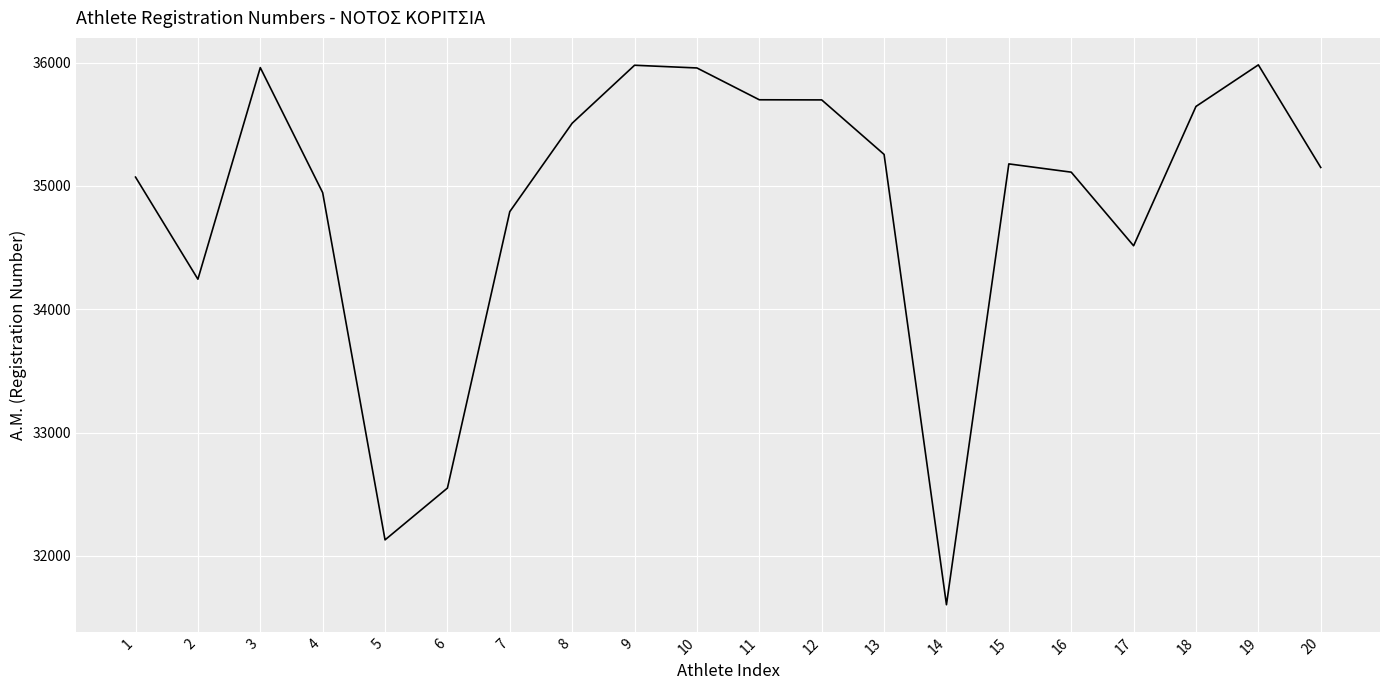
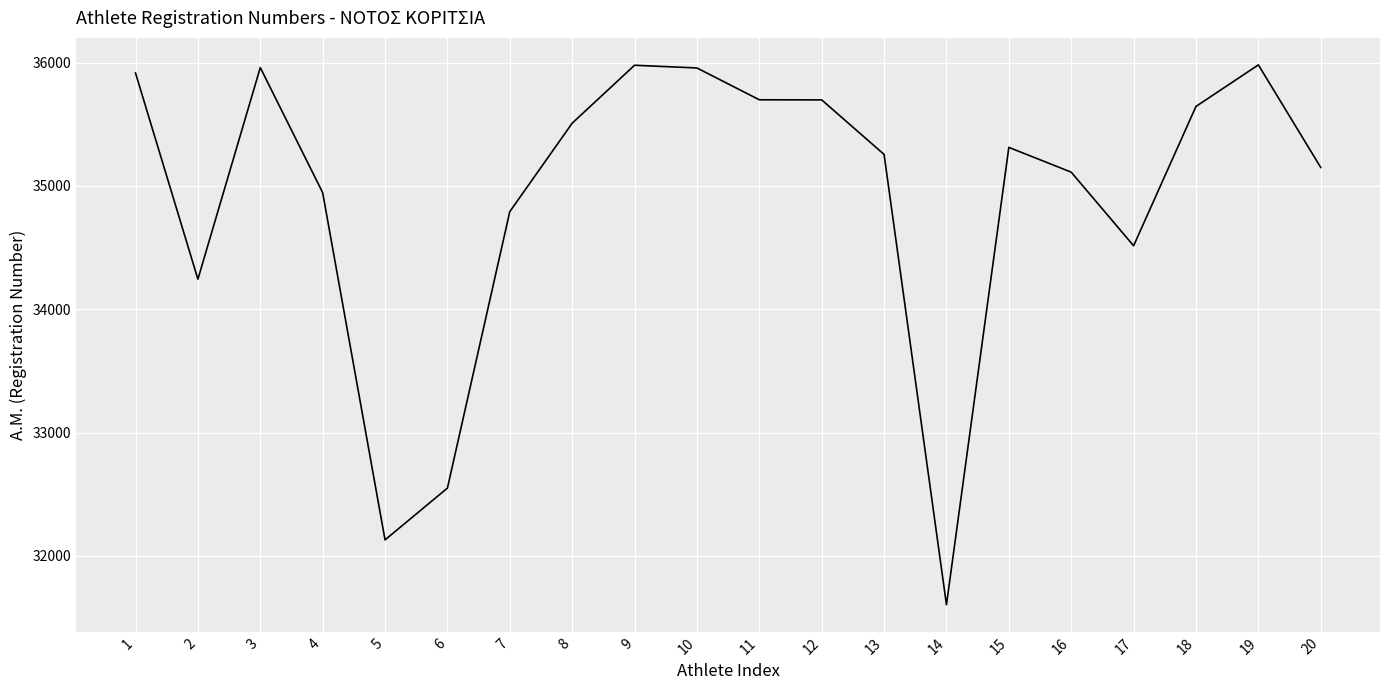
1: 35070 -> 35920
15: 35180 -> 35310
